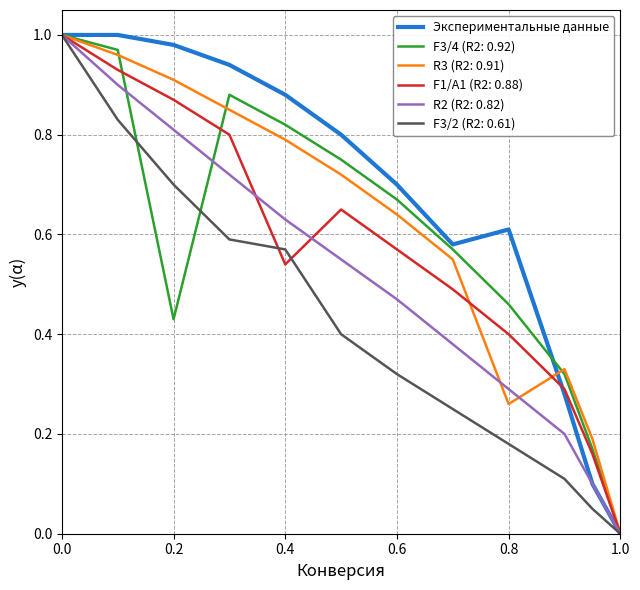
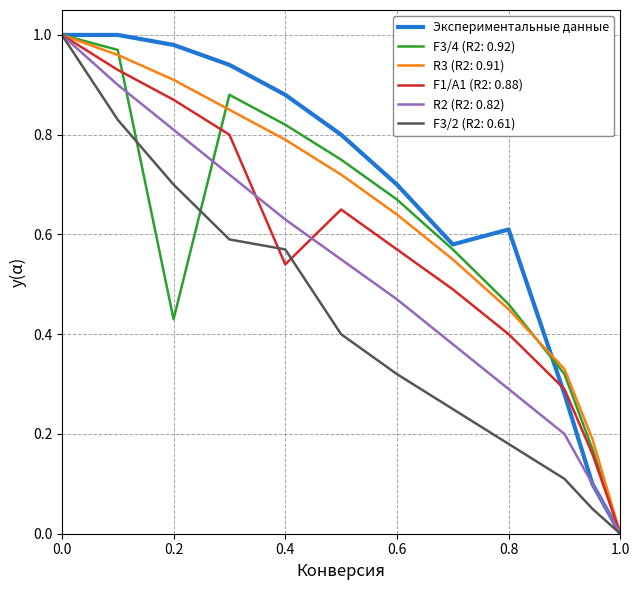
R3 (R2: 0.91), 0.8: 0.26 -> 0.45
